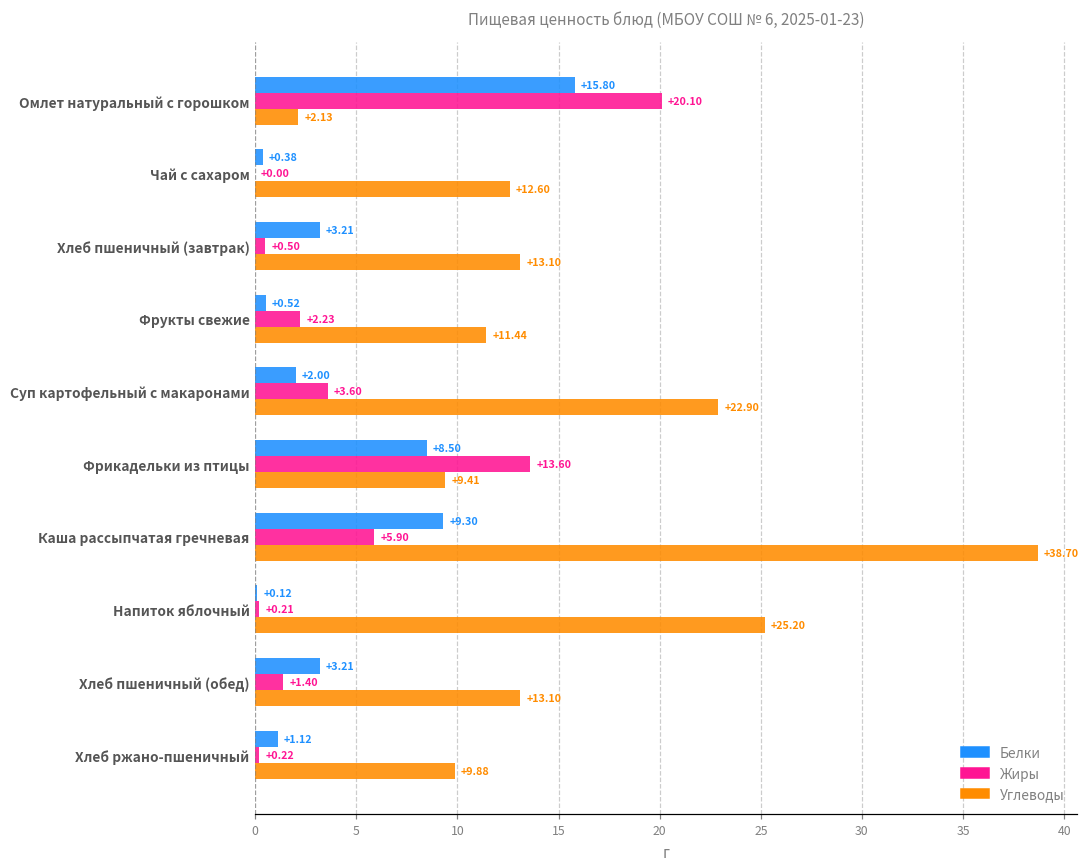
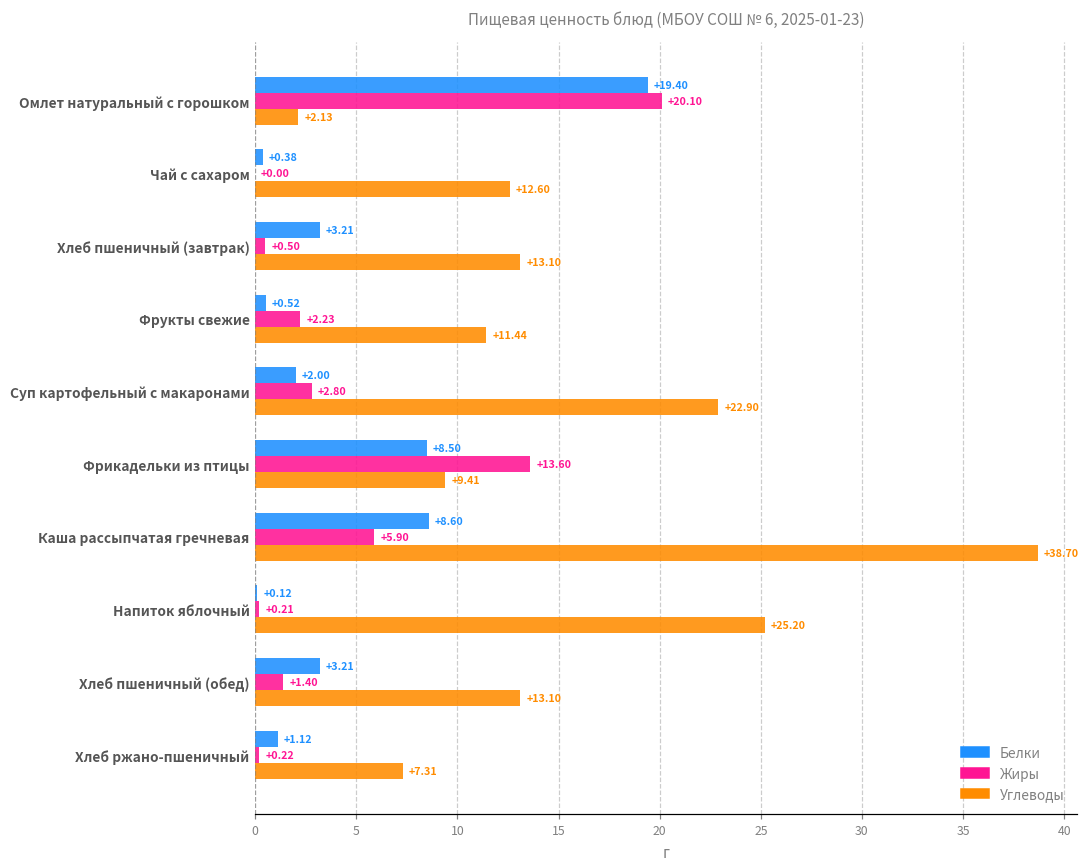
Белки, Омлет натуральный с горошком: +15.80 -> +19.40
Жиры, Суп картофельный с макаронами: +3.60 -> +2.80
Белки, Каша рассыпчатая гречневая: +9.30 -> +8.60
Углеводы, Хлеб ржано-пшеничный: +9.88 -> +7.31
